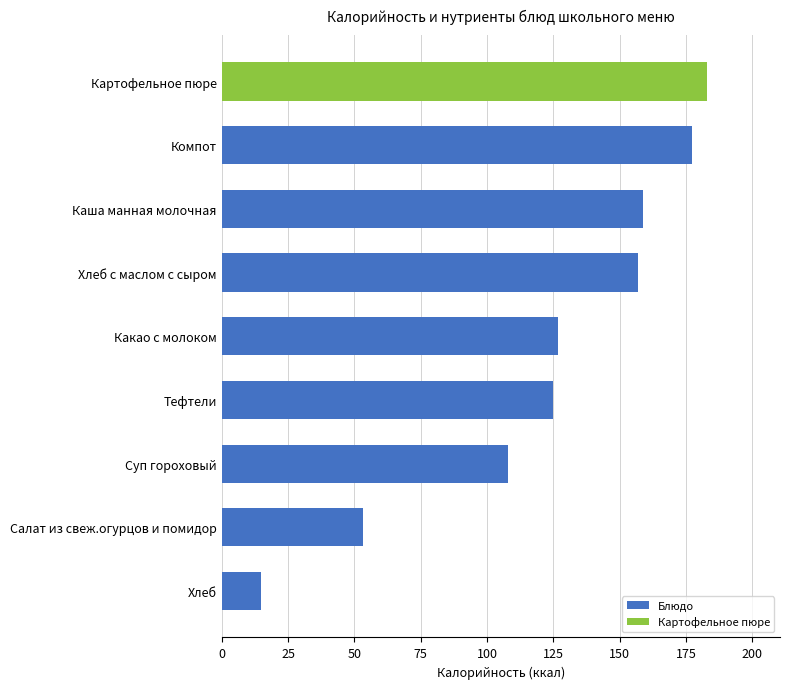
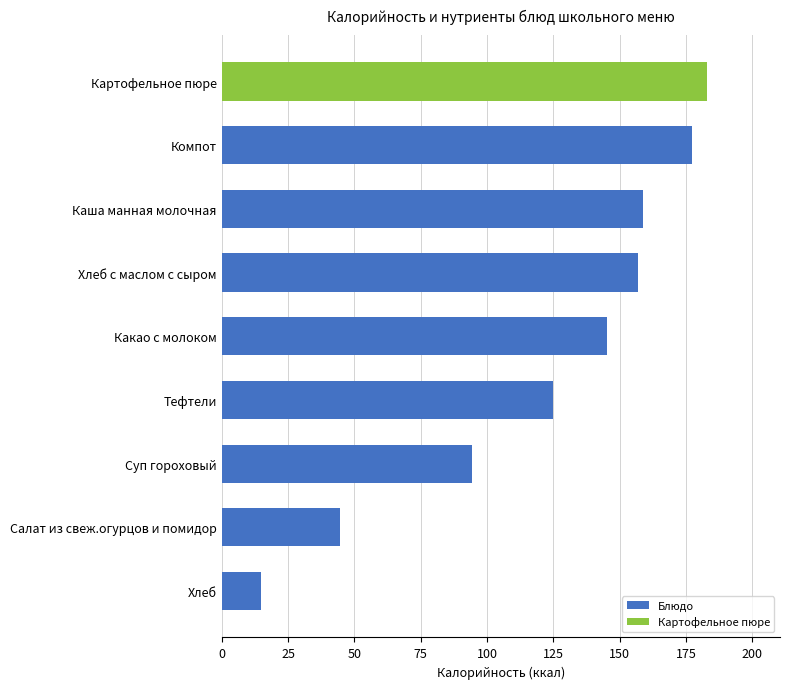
Какао с молоком: 127 -> 145
Суп гороховый: 108 -> 94
Салат из свеж.огурцов и помидор: 53 -> 45
